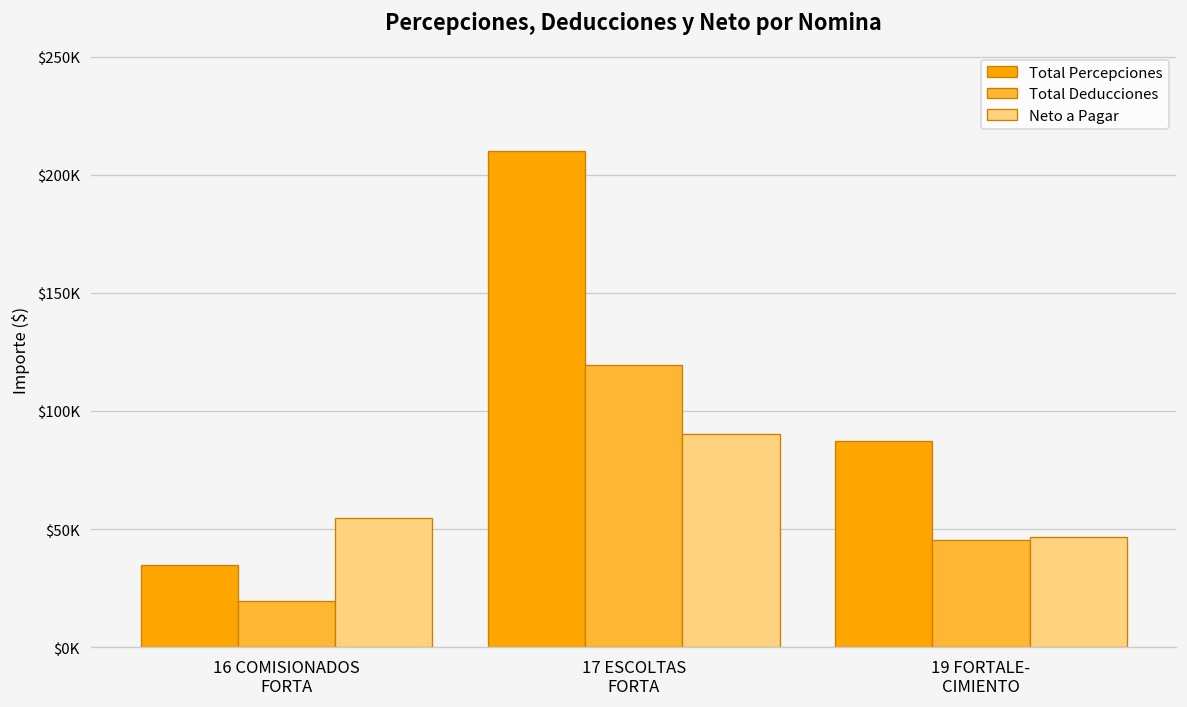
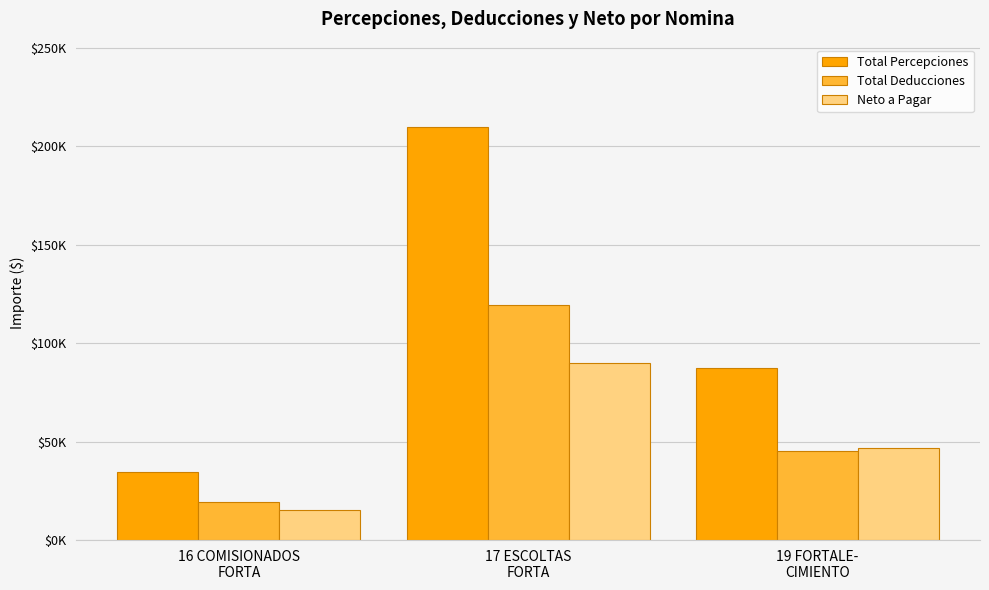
Neto a Pagar, 16 COMISIONADOS FORTA: $55000 -> $15000
